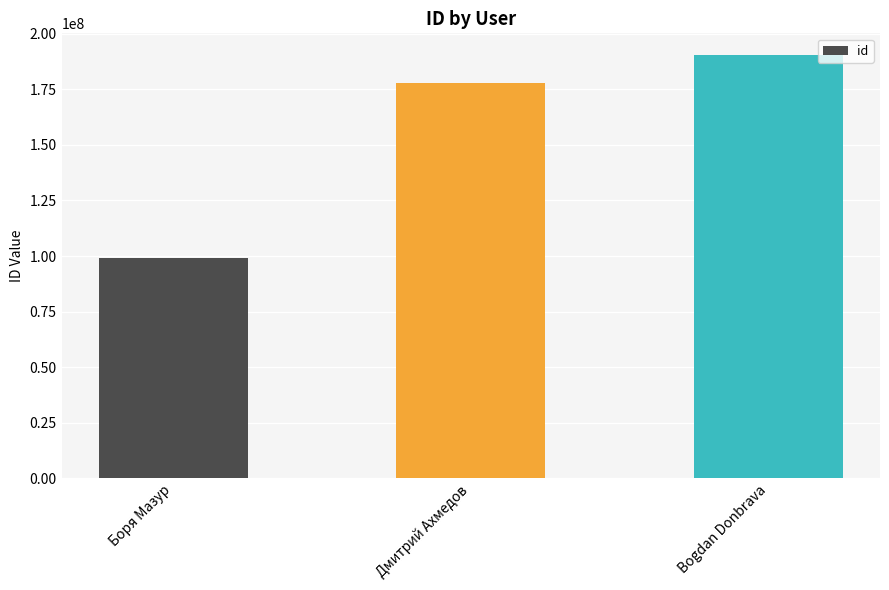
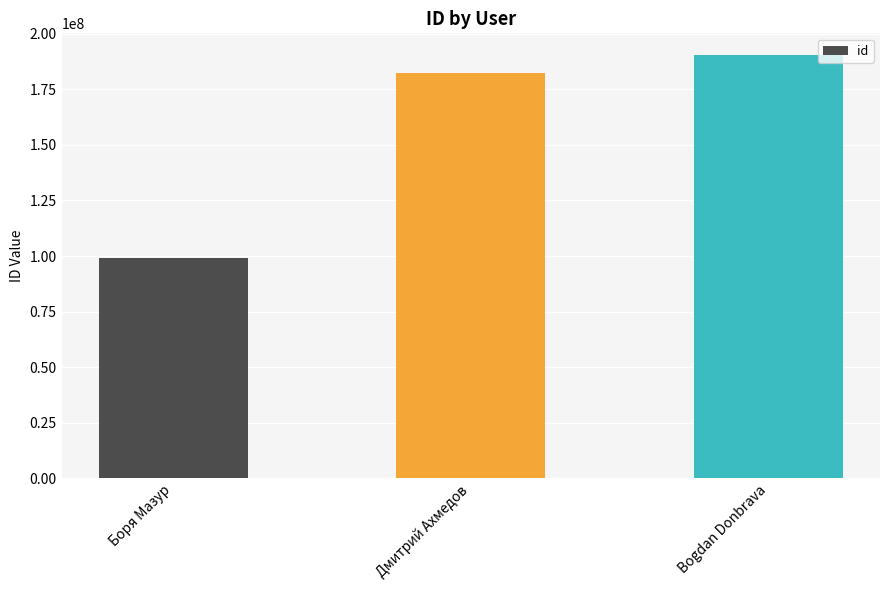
Дмитрий Ахмедов: 178000000 -> 182000000
